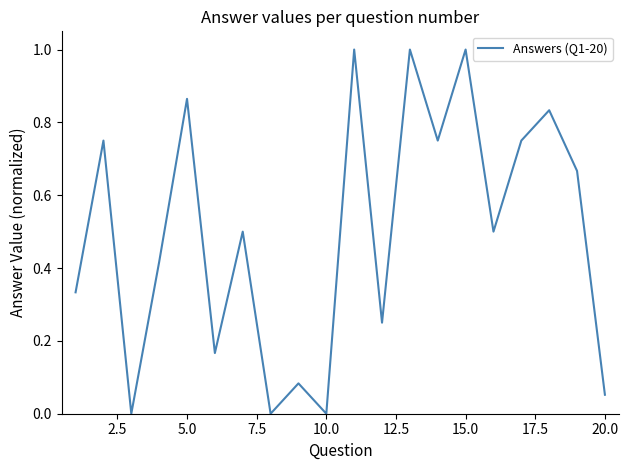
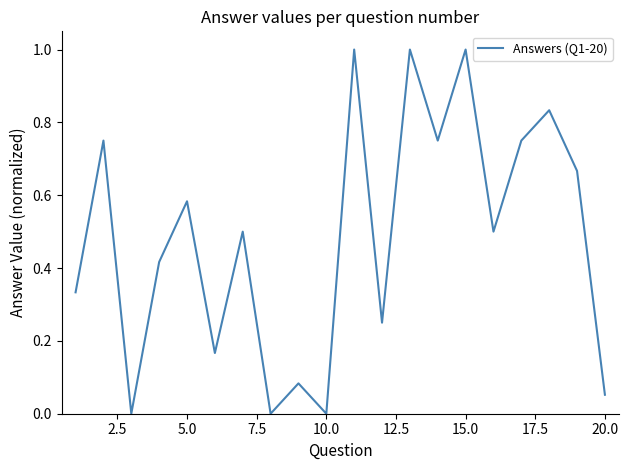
5.0: 0.86 -> 0.58
